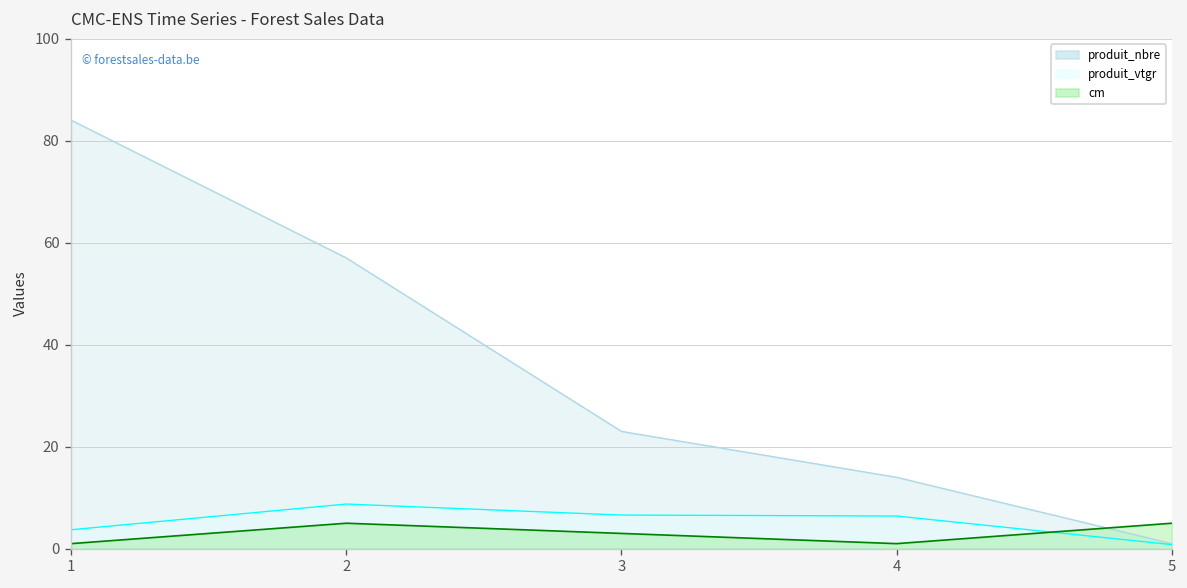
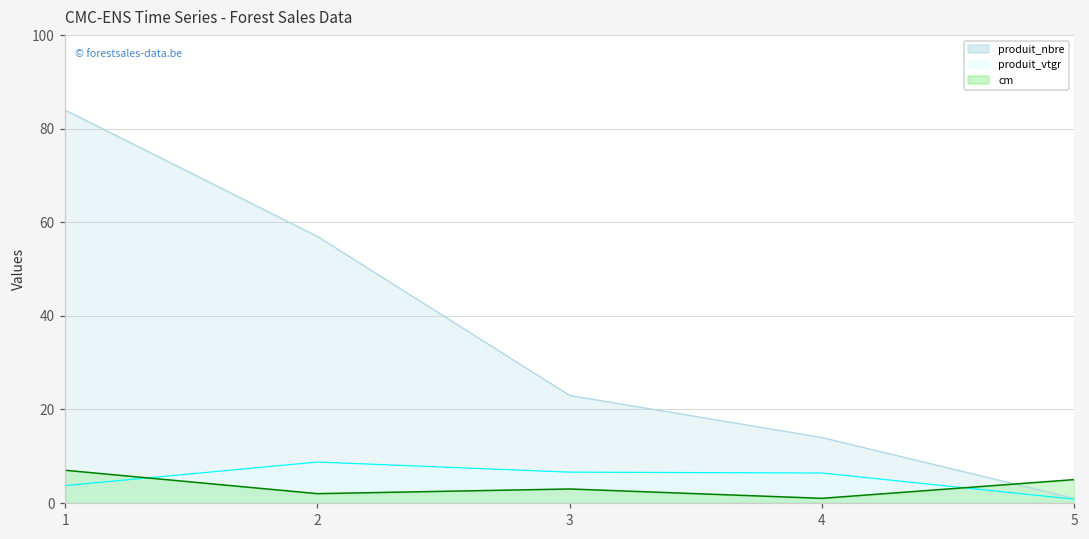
cm, 1: 1 -> 7
cm, 2: 5 -> 2
